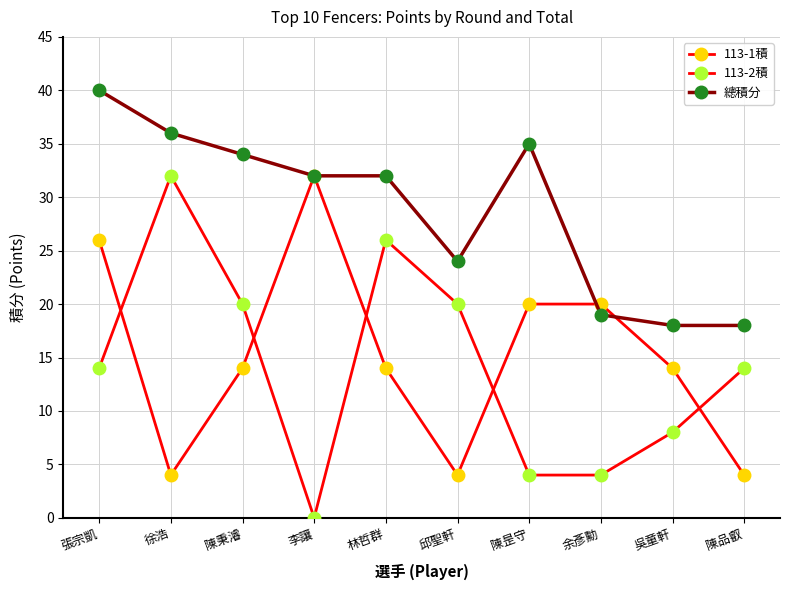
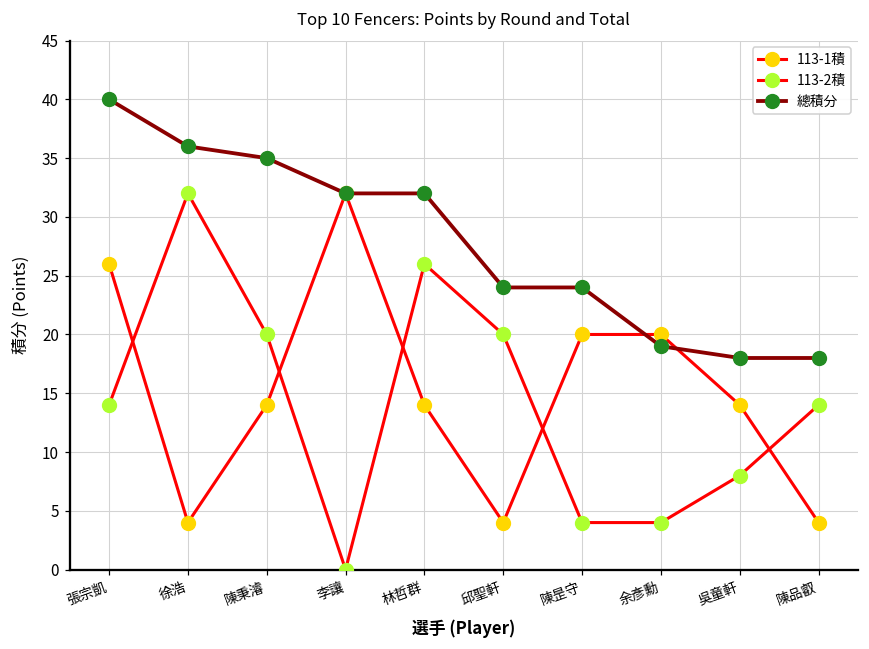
總積分, 陳秉濬: 34 -> 35
總積分, 陳昰守: 35 -> 24
